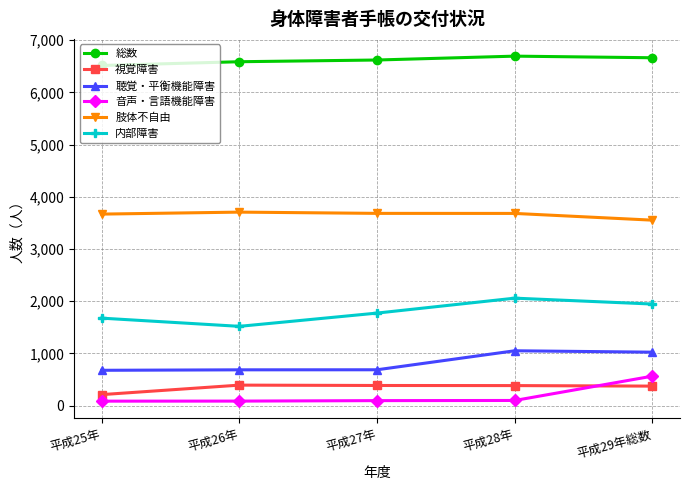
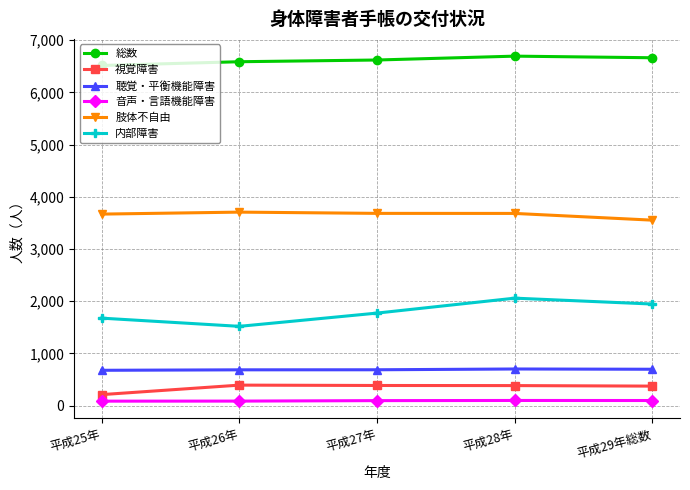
聴覚・平衡機能障害, 平成28年: 1,100 -> 700
聴覚・平衡機能障害, 平成29年総数: 1,000 -> 700
音声・言語機能障害, 平成29年総数: 600 -> 100
